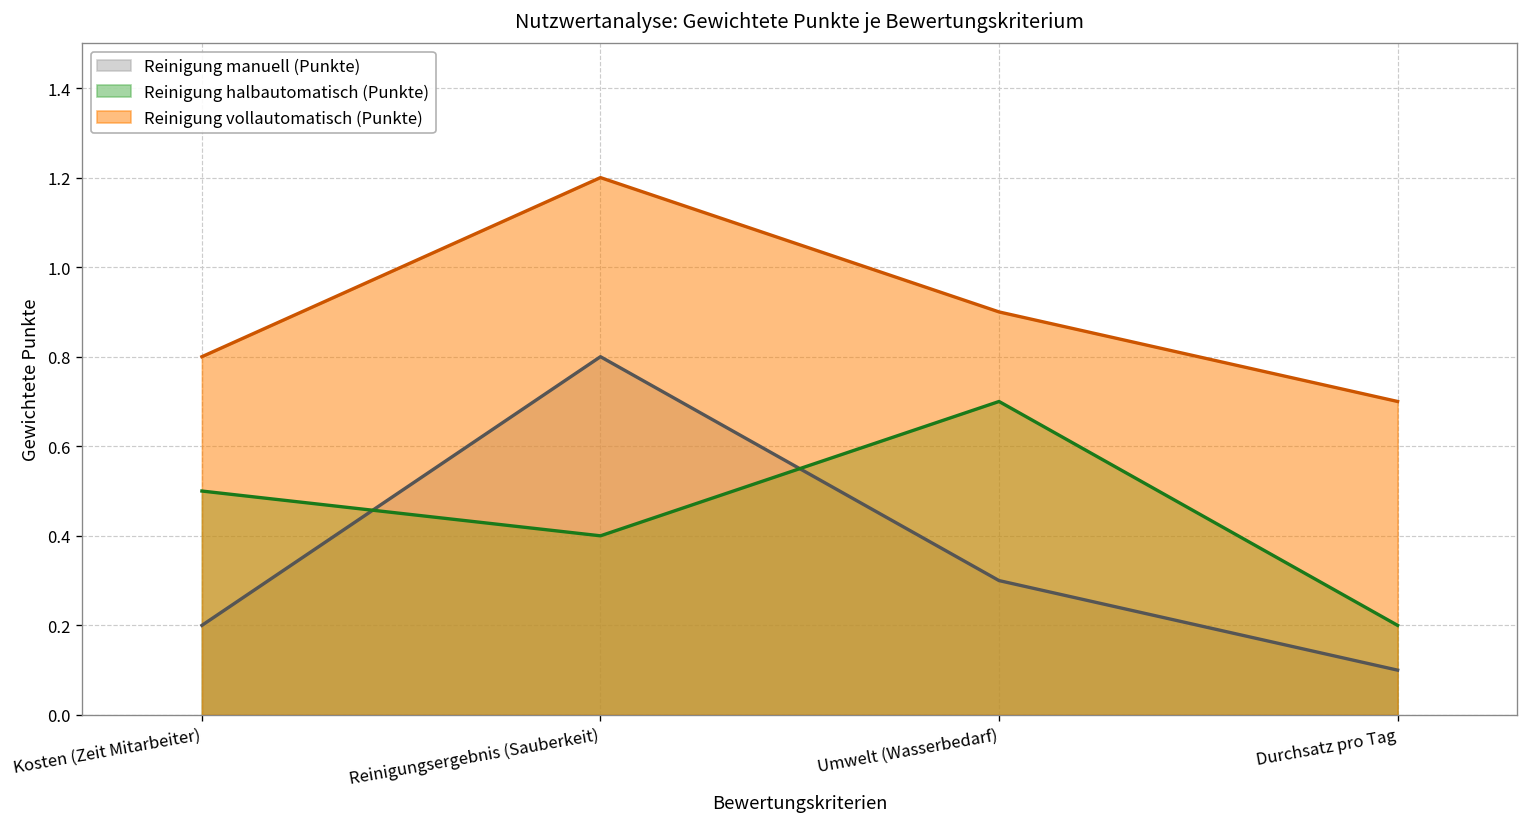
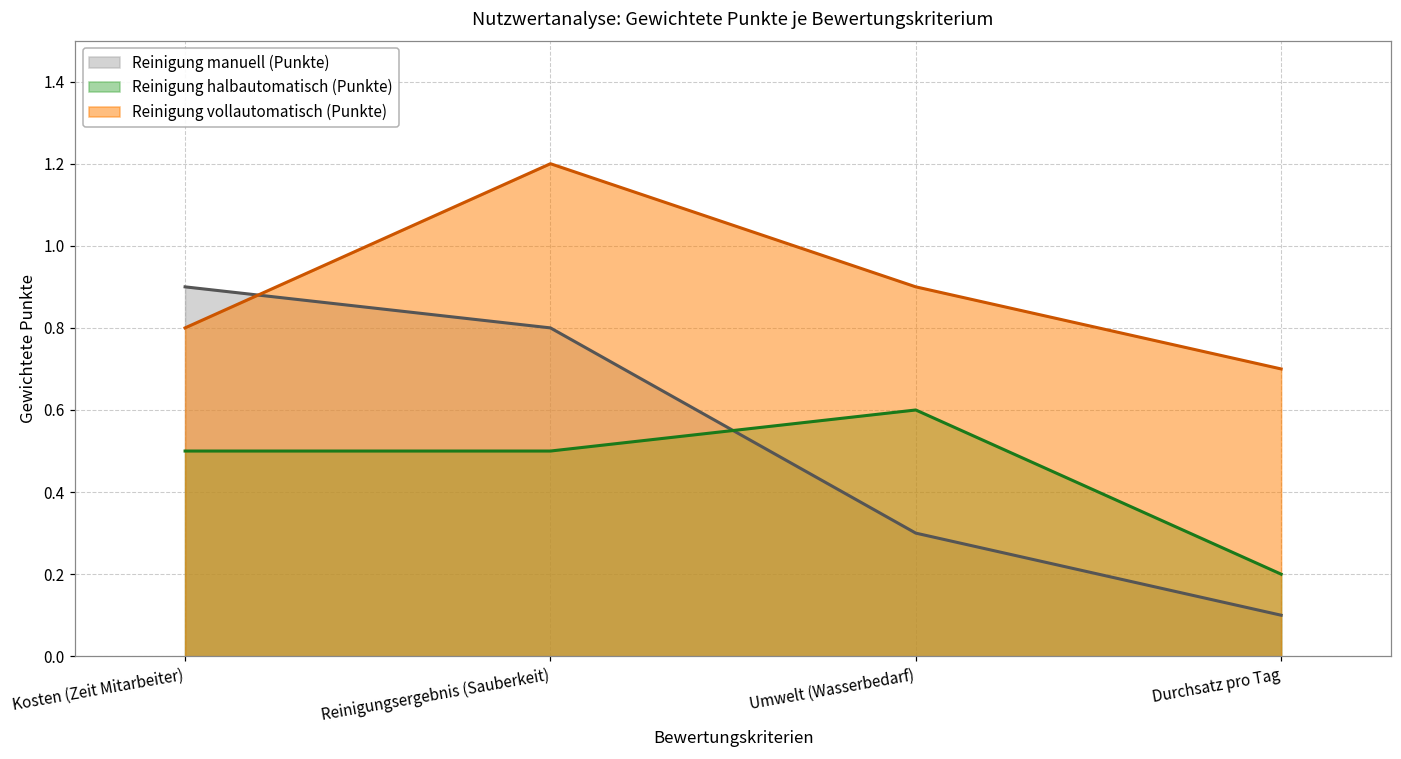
Reinigung manuell (Punkte), Kosten (Zeit Mitarbeiter): 0.2 -> 0.9
Reinigung halbautomatisch (Punkte), Reinigungsergebnis (Sauberkeit): 0.4 -> 0.5
Reinigung halbautomatisch (Punkte), Umwelt (Wasserbedarf): 0.7 -> 0.6
